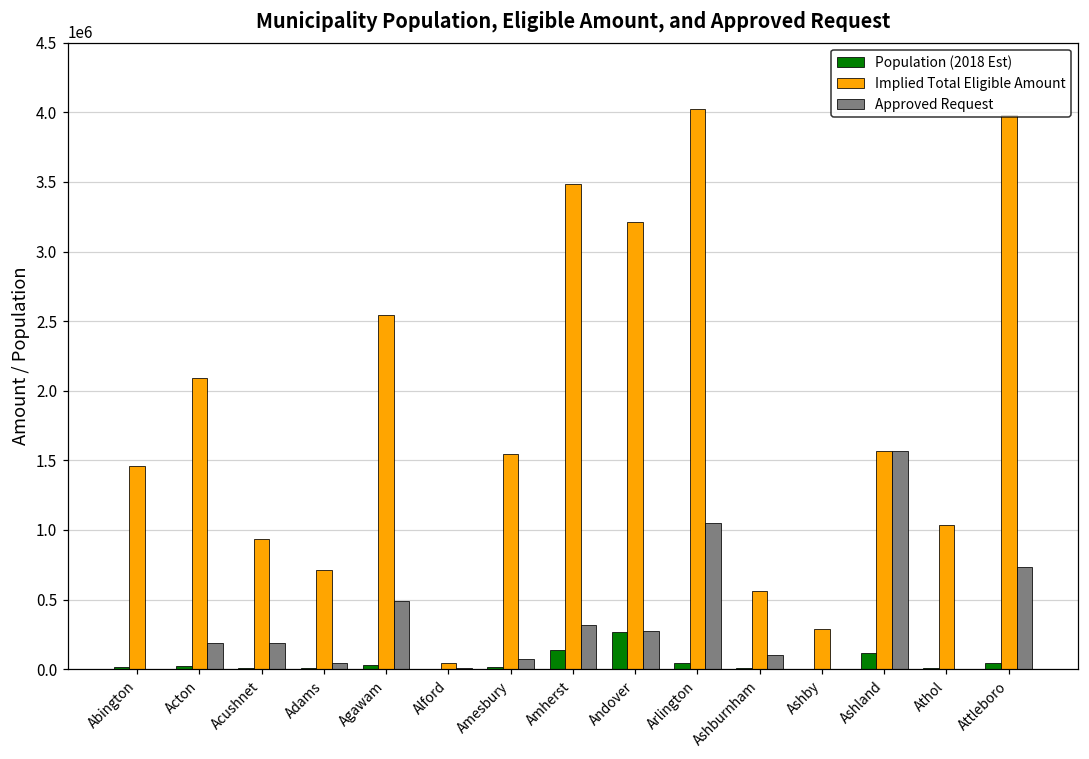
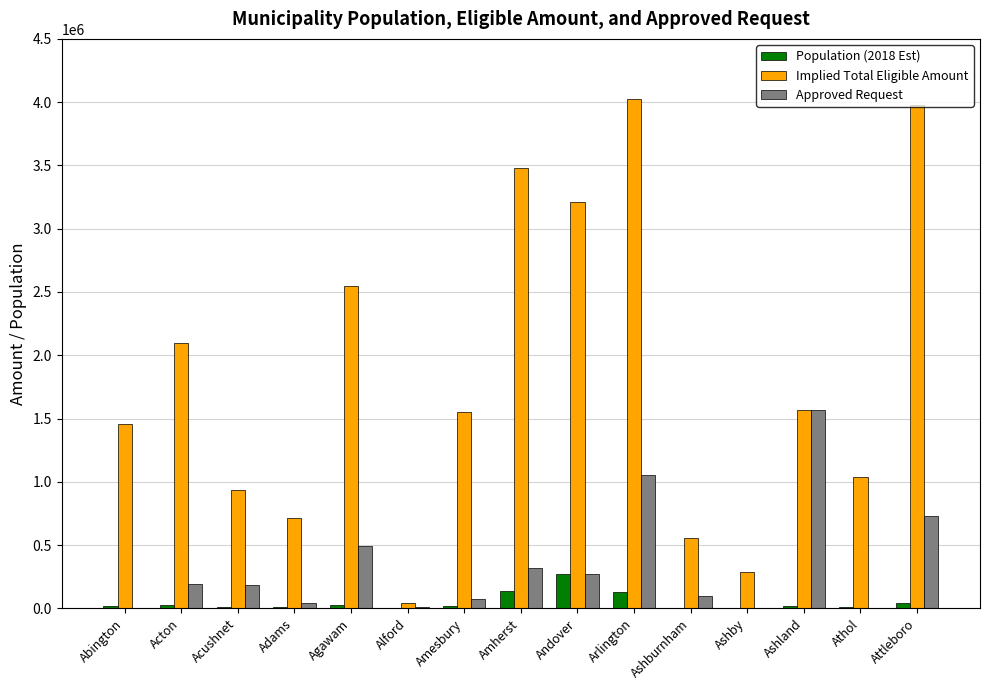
Population (2018 Est), Arlington: 50000 -> 130000
Population (2018 Est), Ashland: 120000 -> 20000
